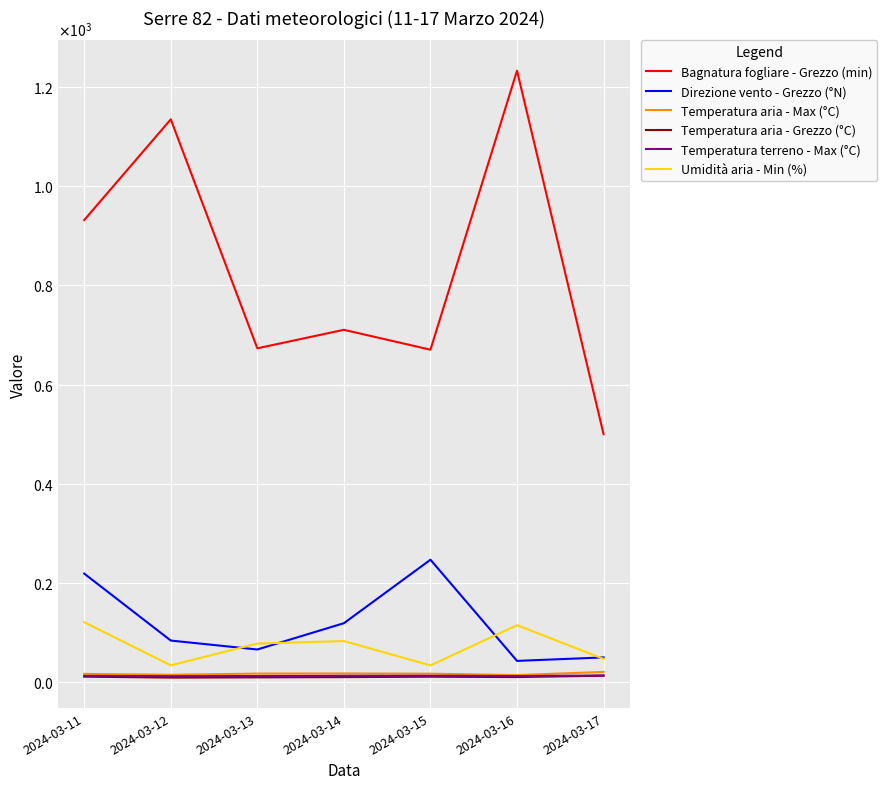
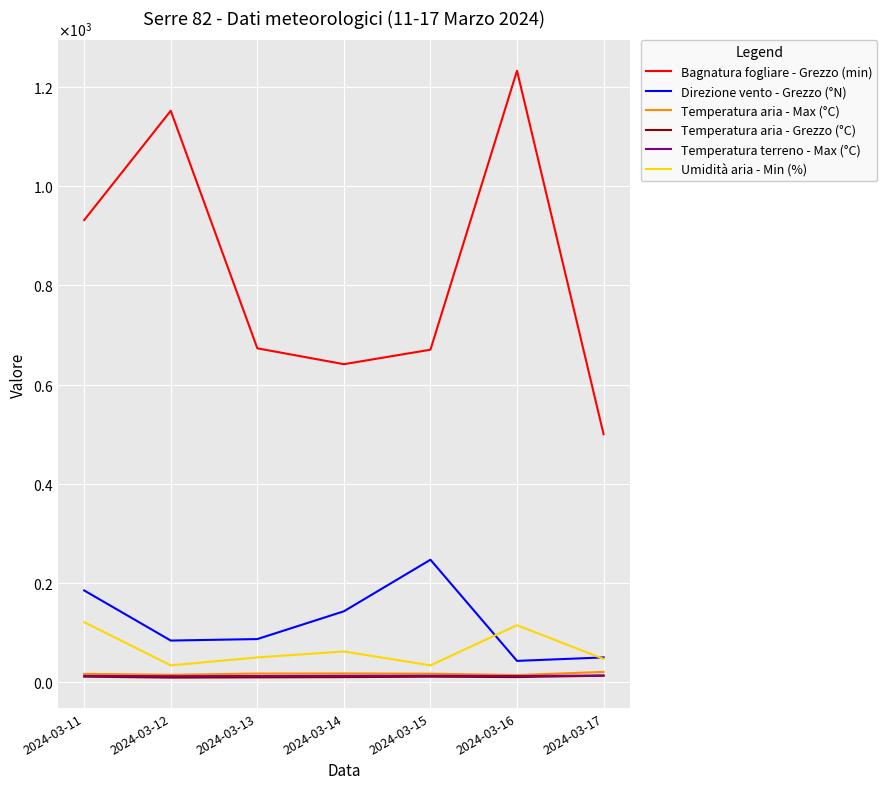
Direzione vento - Grezzo (°N), 2024-03-11: 220 -> 190
Bagnatura fogliare - Grezzo (min), 2024-03-12: 1140 -> 1150
Direzione vento - Grezzo (°N), 2024-03-13: 70 -> 90
Umidità aria - Min (%), 2024-03-13: 80 -> 50
Bagnatura fogliare - Grezzo (min), 2024-03-14: 710 -> 640
Direzione vento - Grezzo (°N), 2024-03-14: 120 -> 140
Umidità aria - Min (%), 2024-03-14: 80 -> 60
